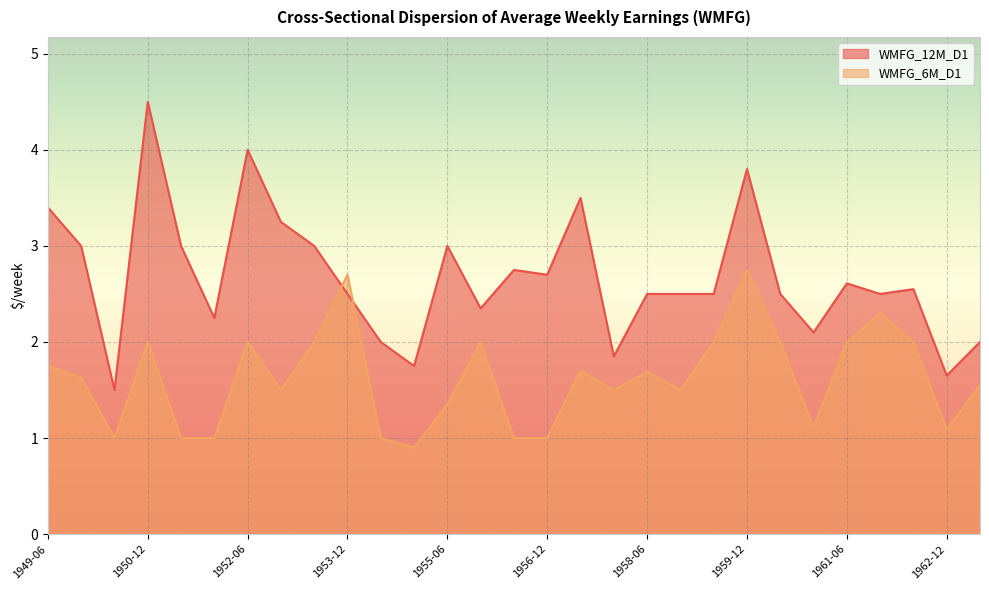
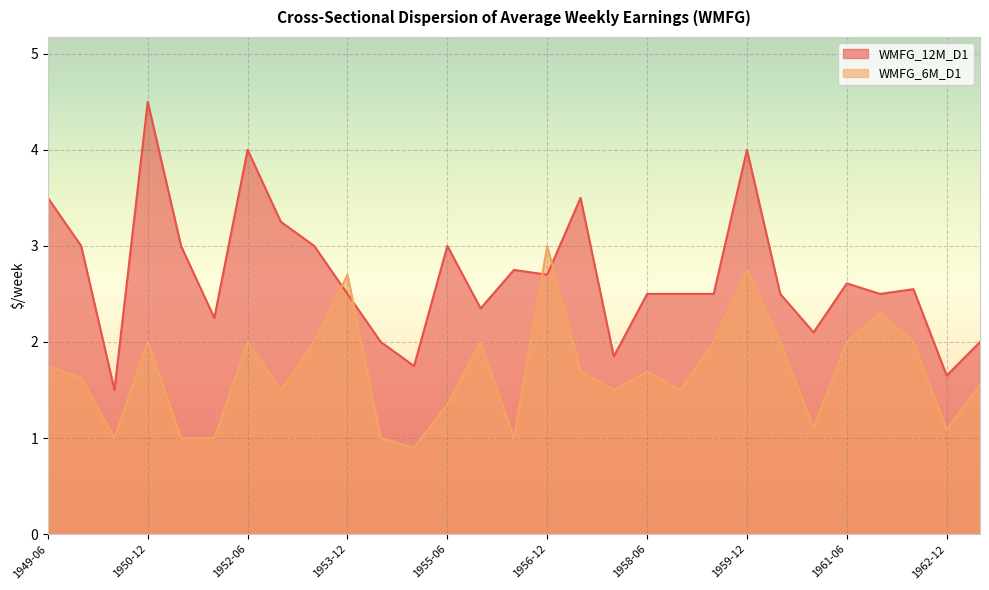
WMFG_12M_D1, 1949-06: 3.4 -> 3.5
WMFG_6M_D1, 1956-12: 1 -> 3
WMFG_12M_D1, 1959-12: 3.8 -> 4.0
